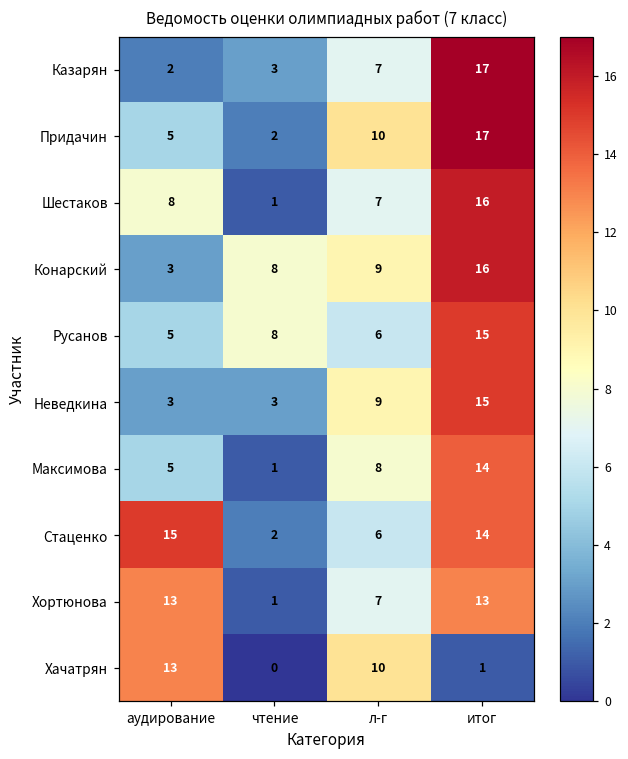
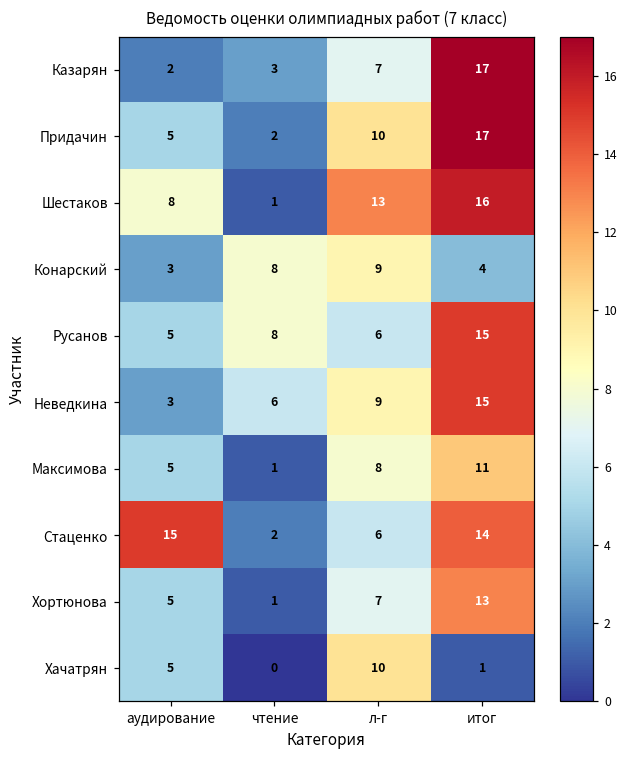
Шестаков, л-г: 7 -> 13
Конарский, итог: 16 -> 4
Неведкина, чтение: 3 -> 6
Максимова, итог: 14 -> 11
Хортюнова, аудирование: 13 -> 5
Хачатрян, аудирование: 13 -> 5
